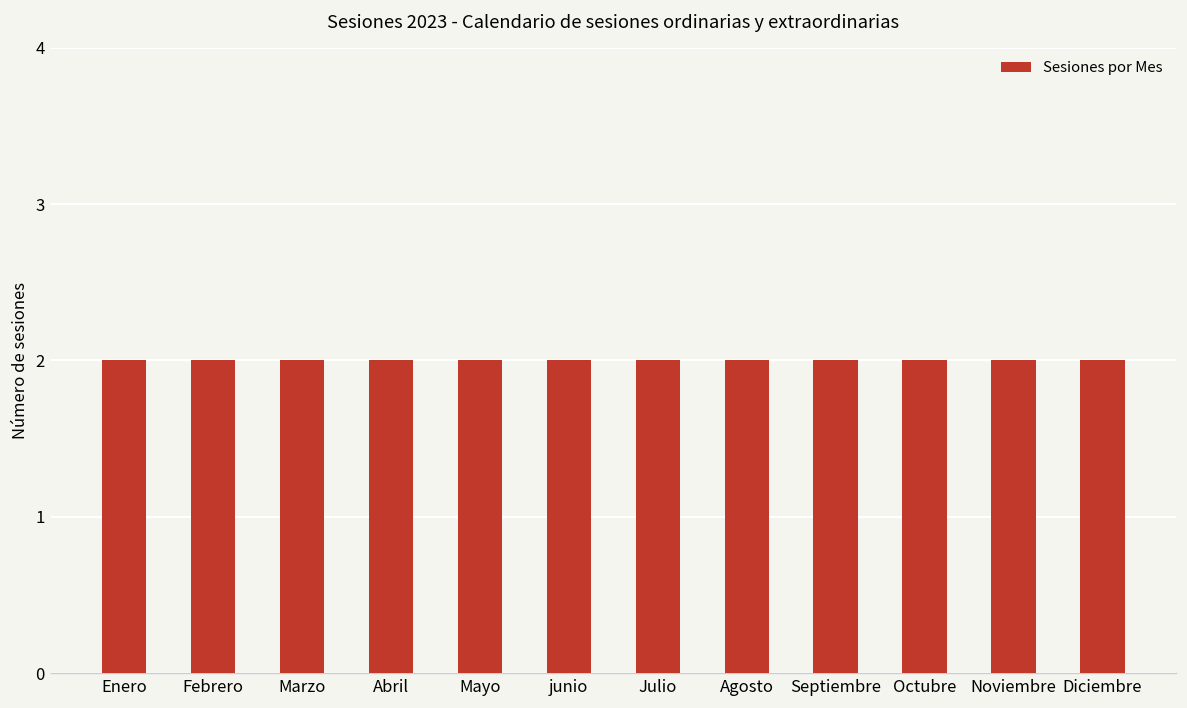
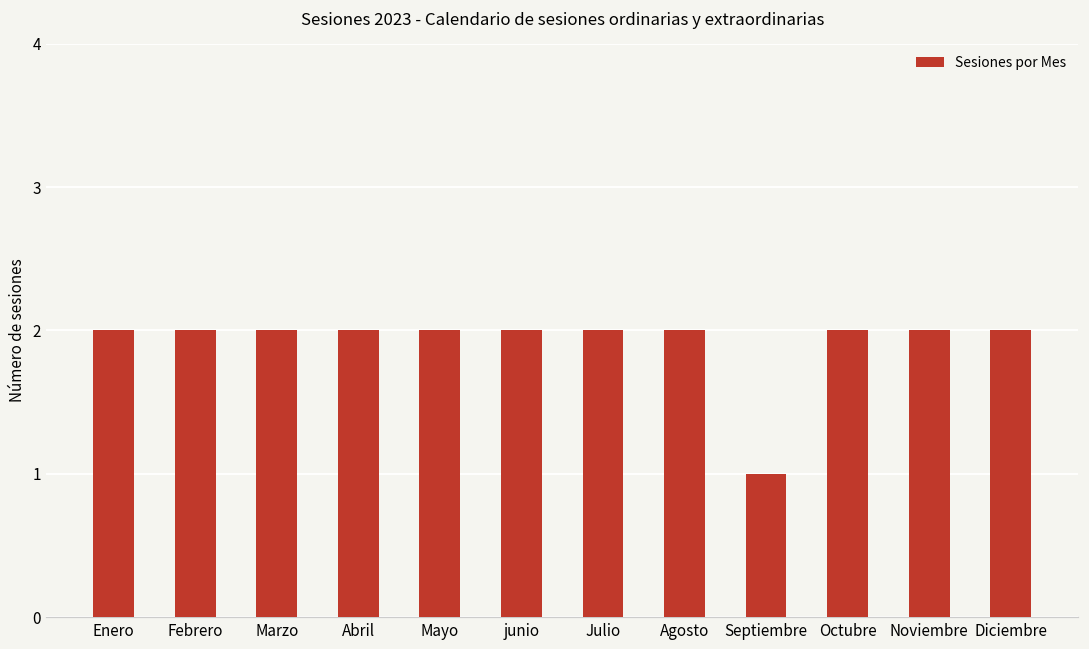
Septiembre: 2 -> 1
